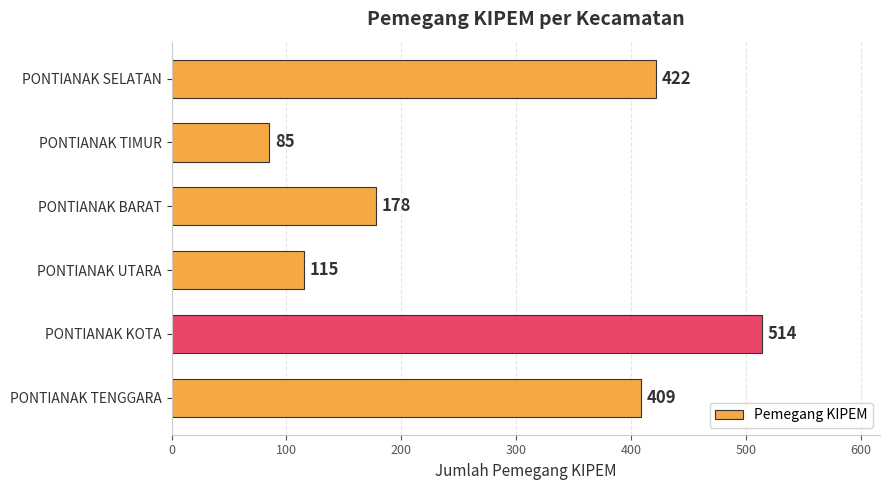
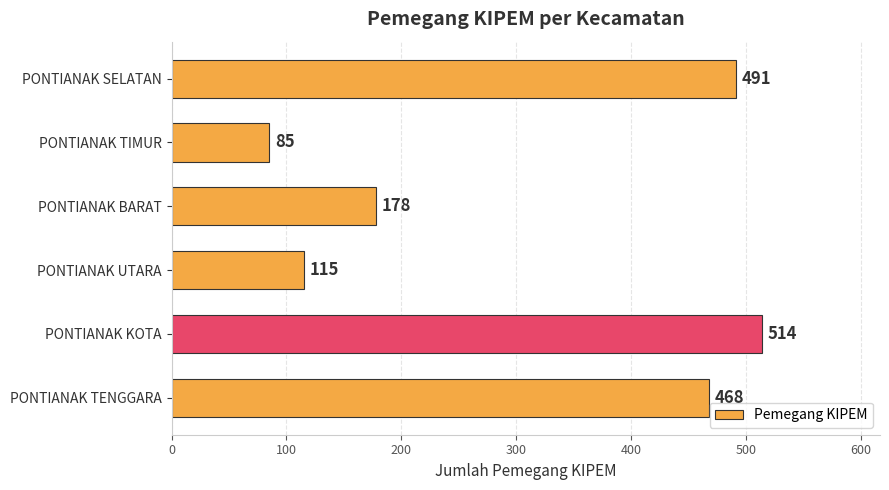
PONTIANAK SELATAN: 422 -> 491
PONTIANAK TENGGARA: 409 -> 468
